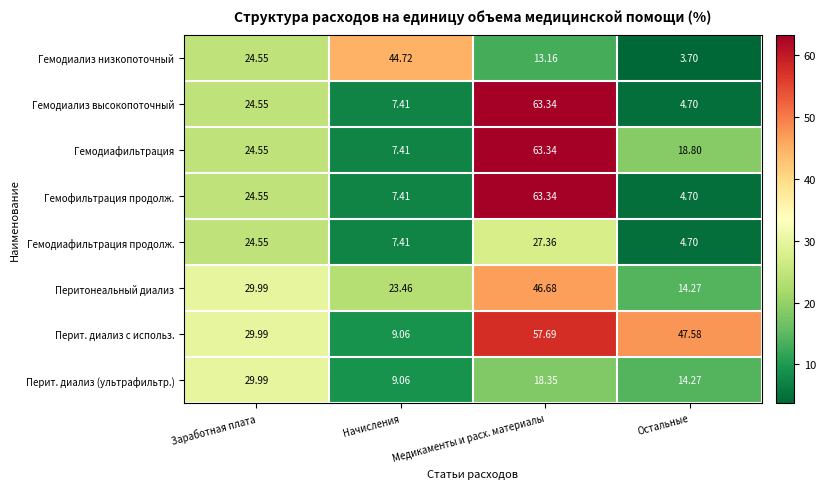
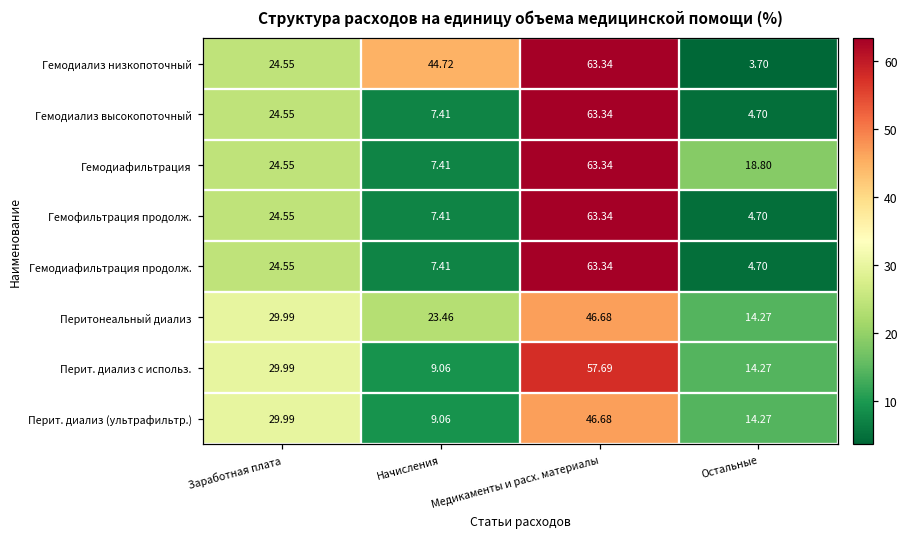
Гемодиализ низкопоточный, Медикаменты и расх. материалы: 13.16 -> 63.34
Гемодиафильтрация продолж., Медикаменты и расх. материалы: 27.36 -> 63.34
Перит. диализ с использ., Остальные: 47.58 -> 14.27
Перит. диализ (ультрафильтр.), Медикаменты и расх. материалы: 18.35 -> 46.68
